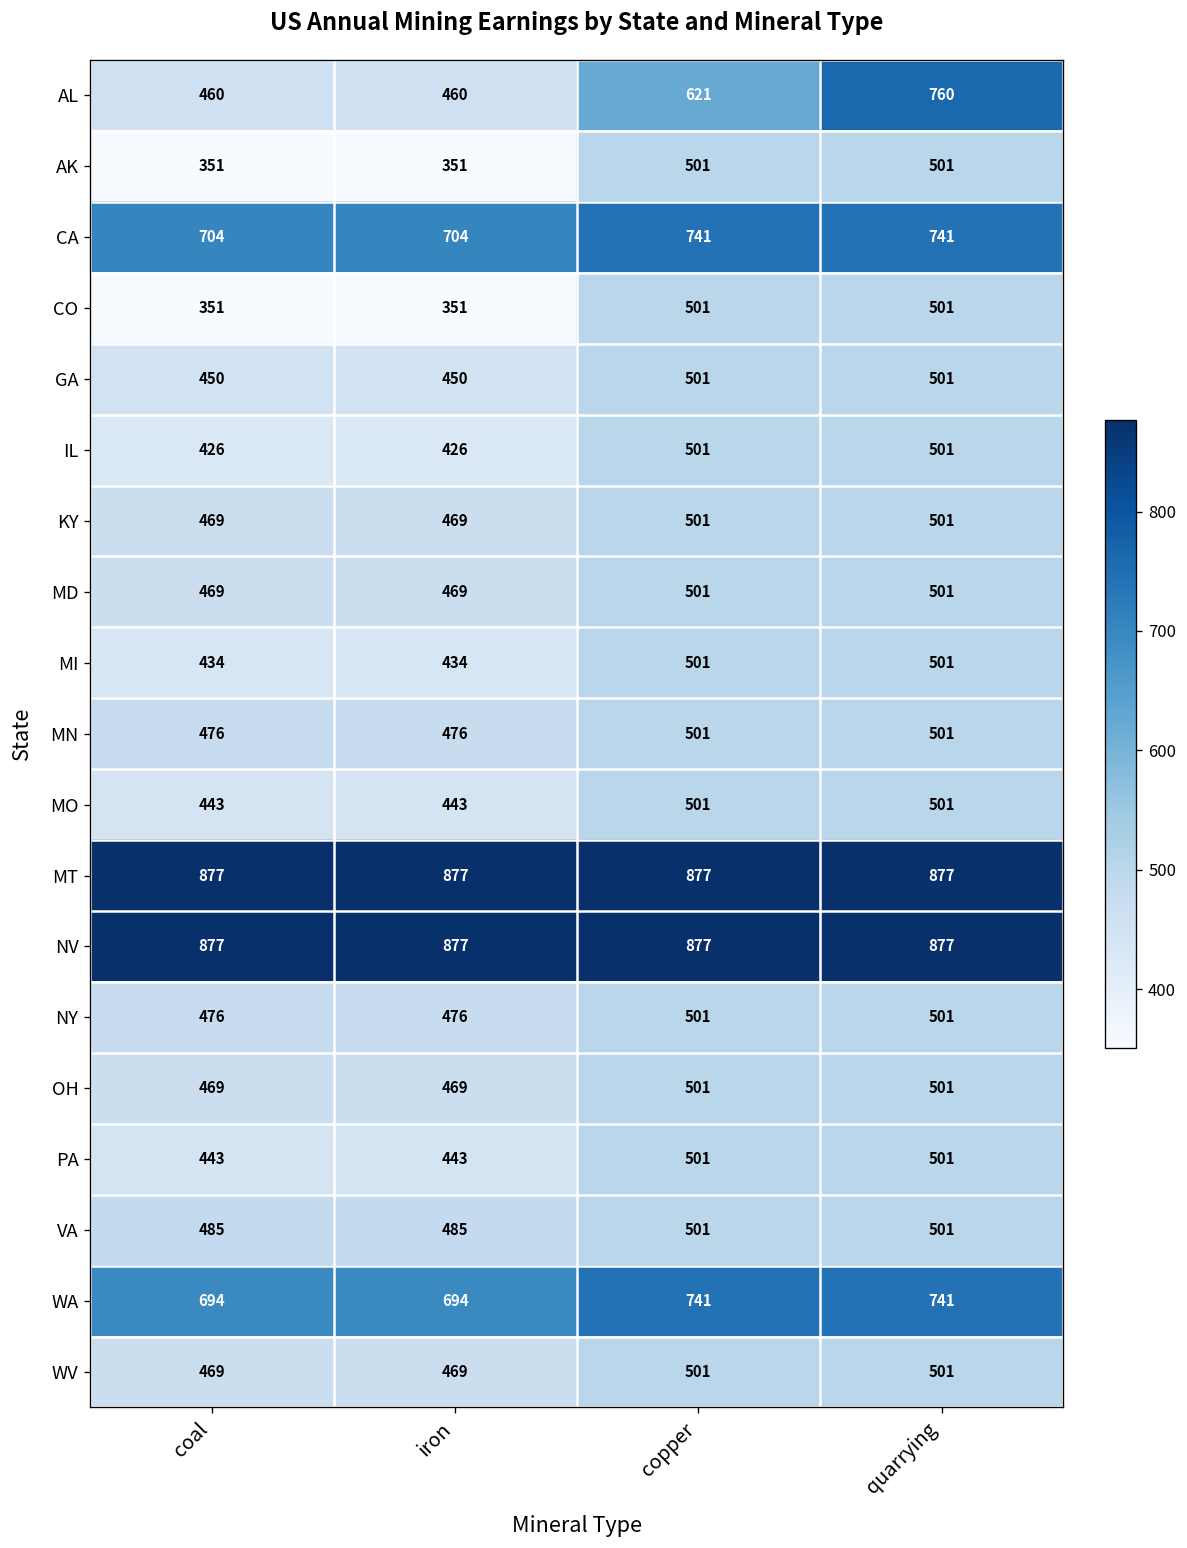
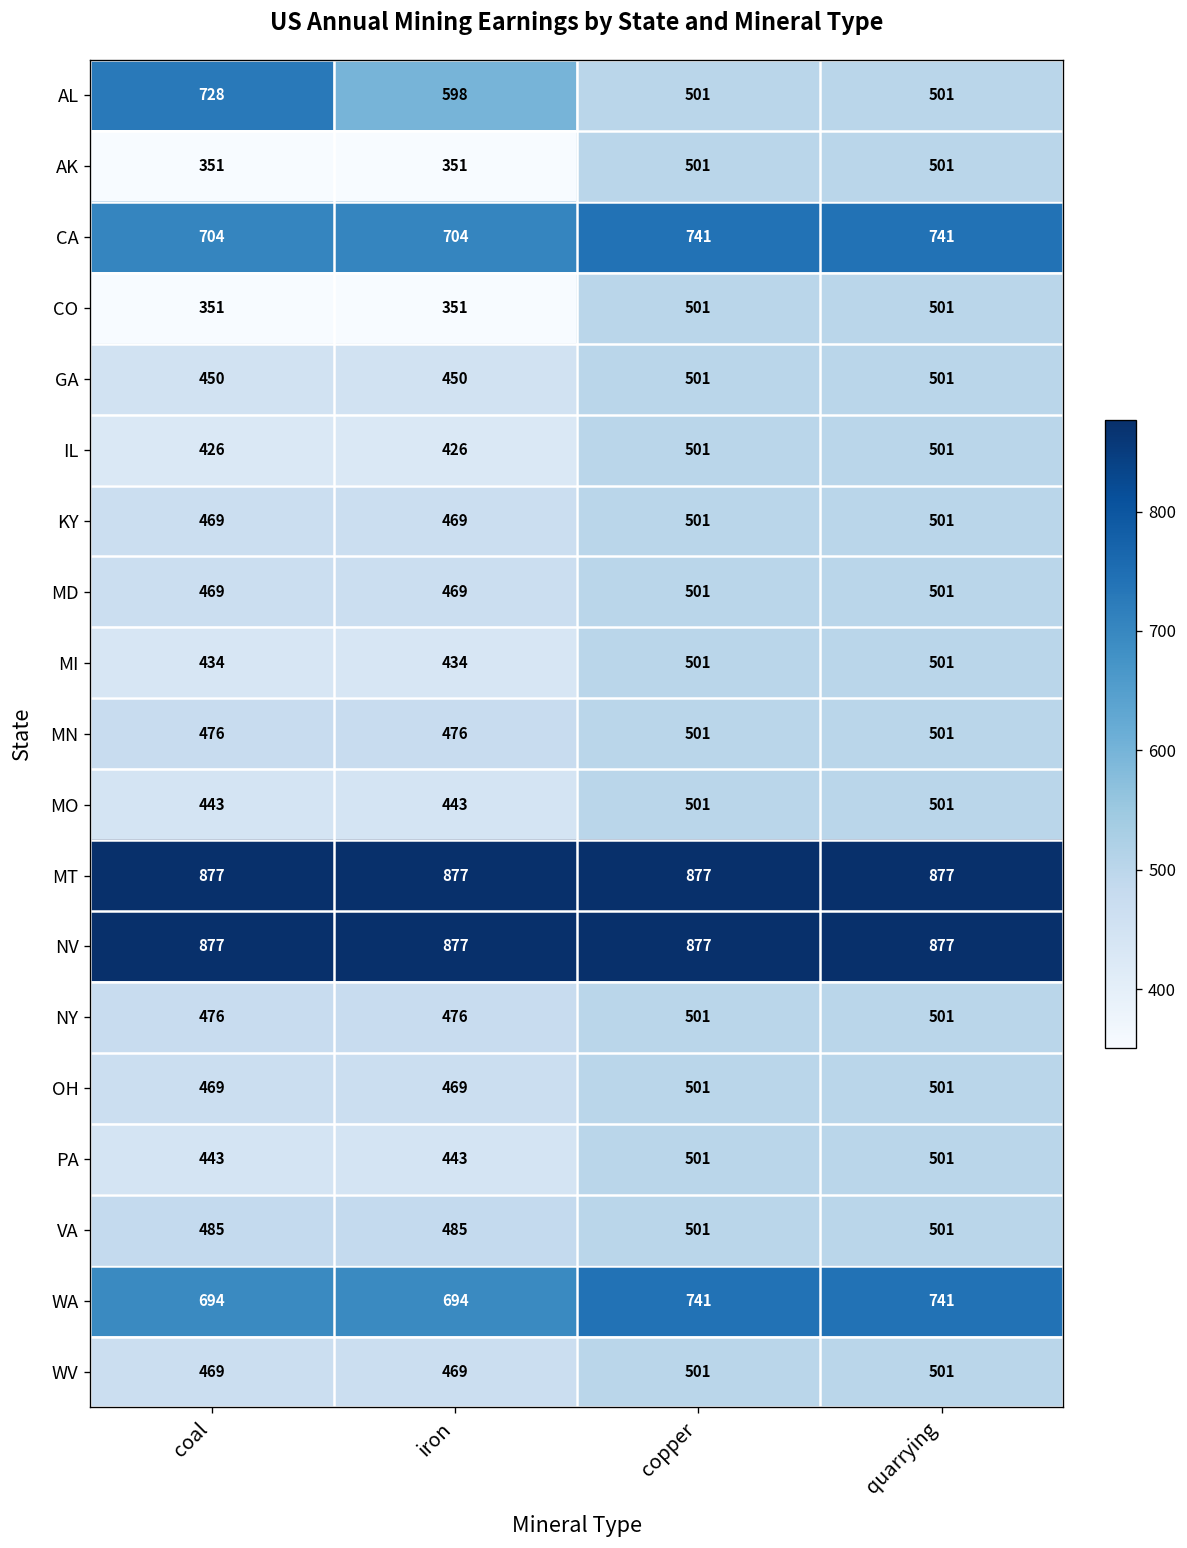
AL, coal: 460 -> 728
AL, iron: 460 -> 598
AL, copper: 621 -> 501
AL, quarrying: 760 -> 501
